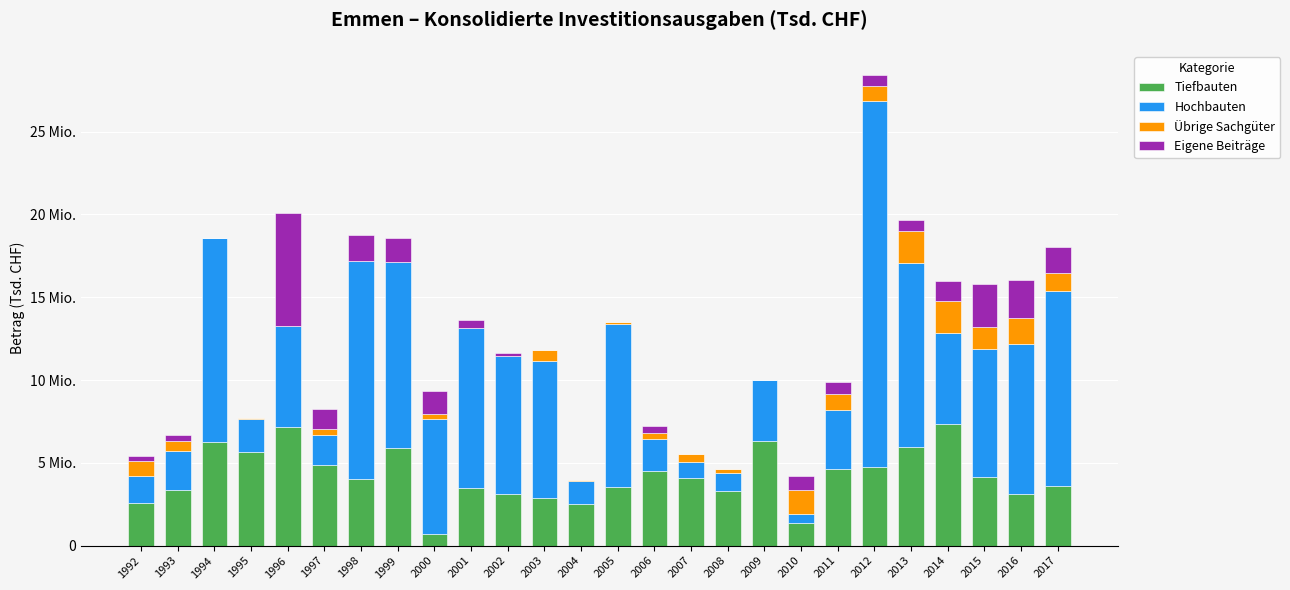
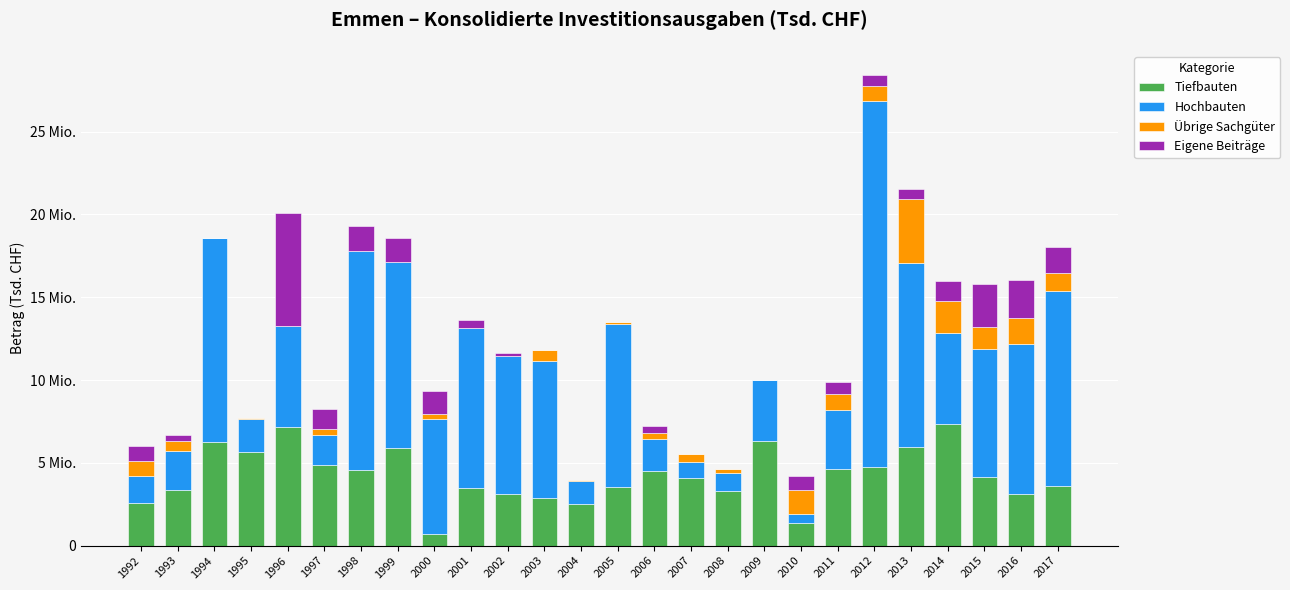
Eigene Beiträge, 1992: 0.4 Mio. -> 0.9 Mio.
Tiefbauten, 1998: 4.0 Mio. -> 4.6 Mio.
Übrige Sachgüter, 2013: 1.9 Mio. -> 3.8 Mio.
